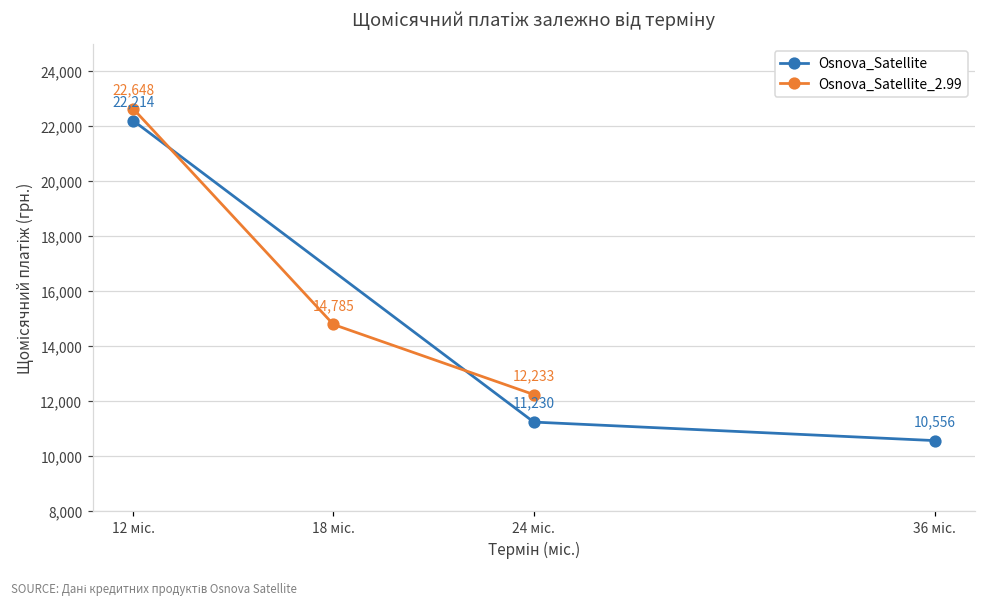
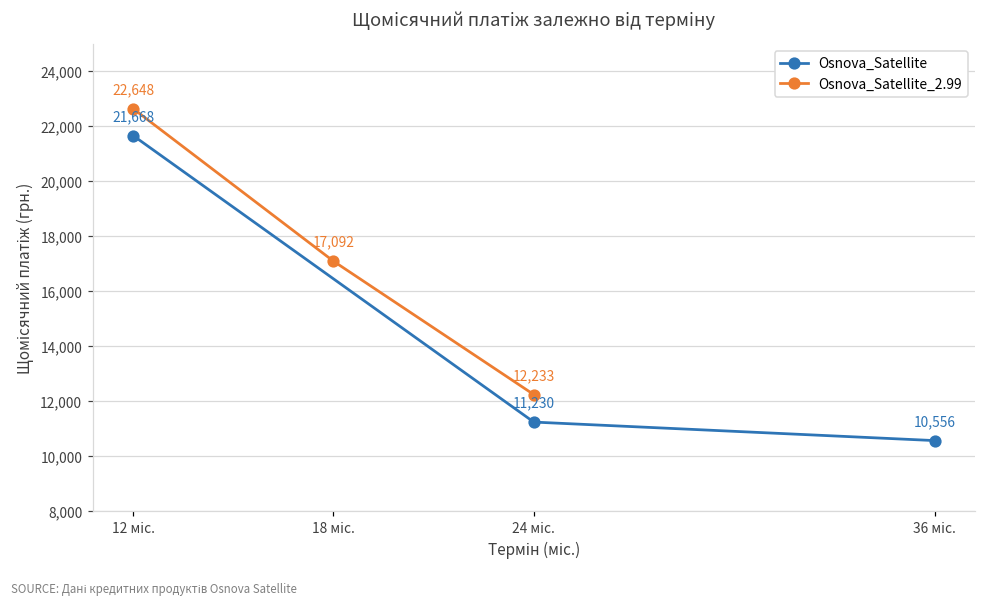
Osnova_Satellite, 12 міс.: 22,214 -> 21,668
Osnova_Satellite_2.99, 18 міс.: 14,785 -> 17,092
